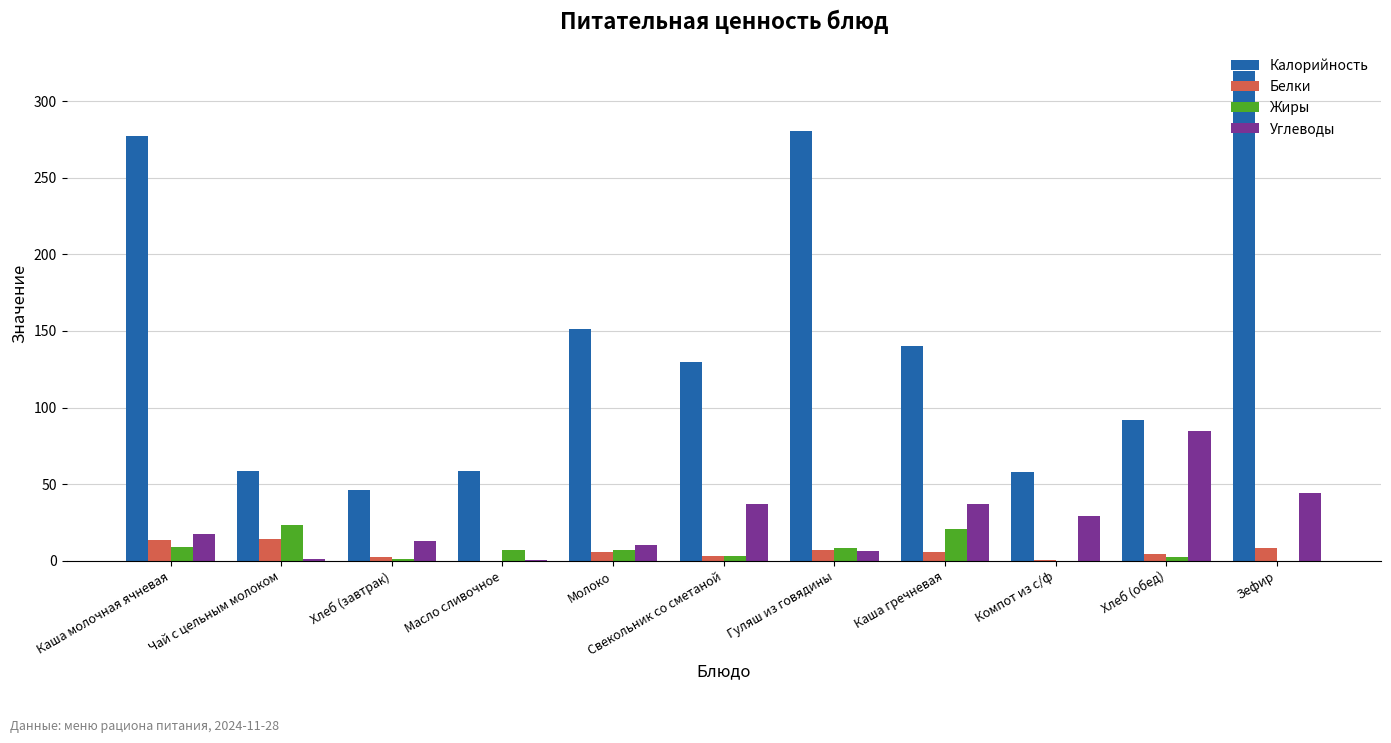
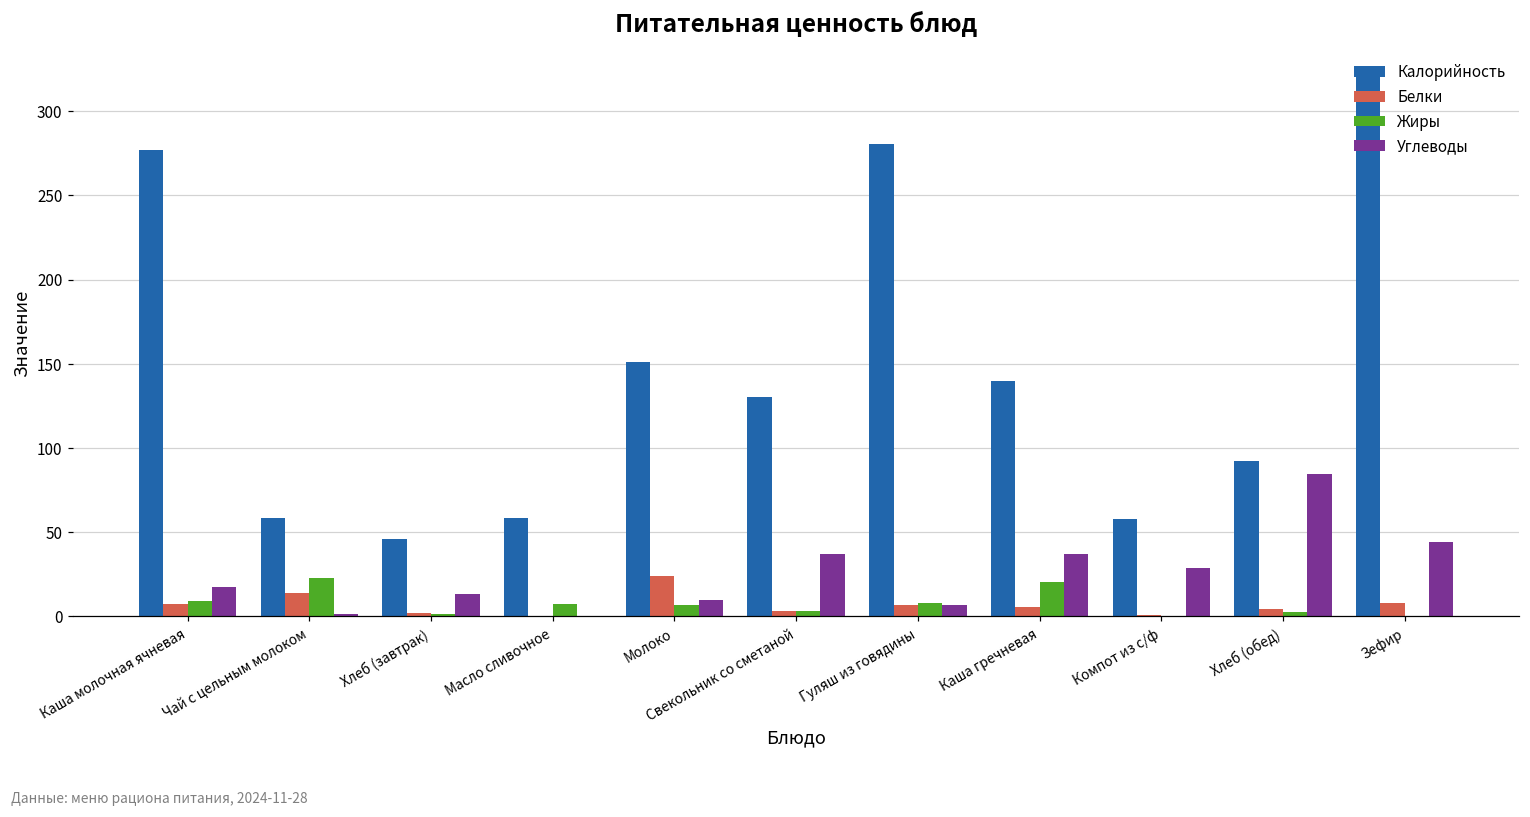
Белки, Каша молочная ячневая: 13 -> 7
Белки, Молоко: 6 -> 24
